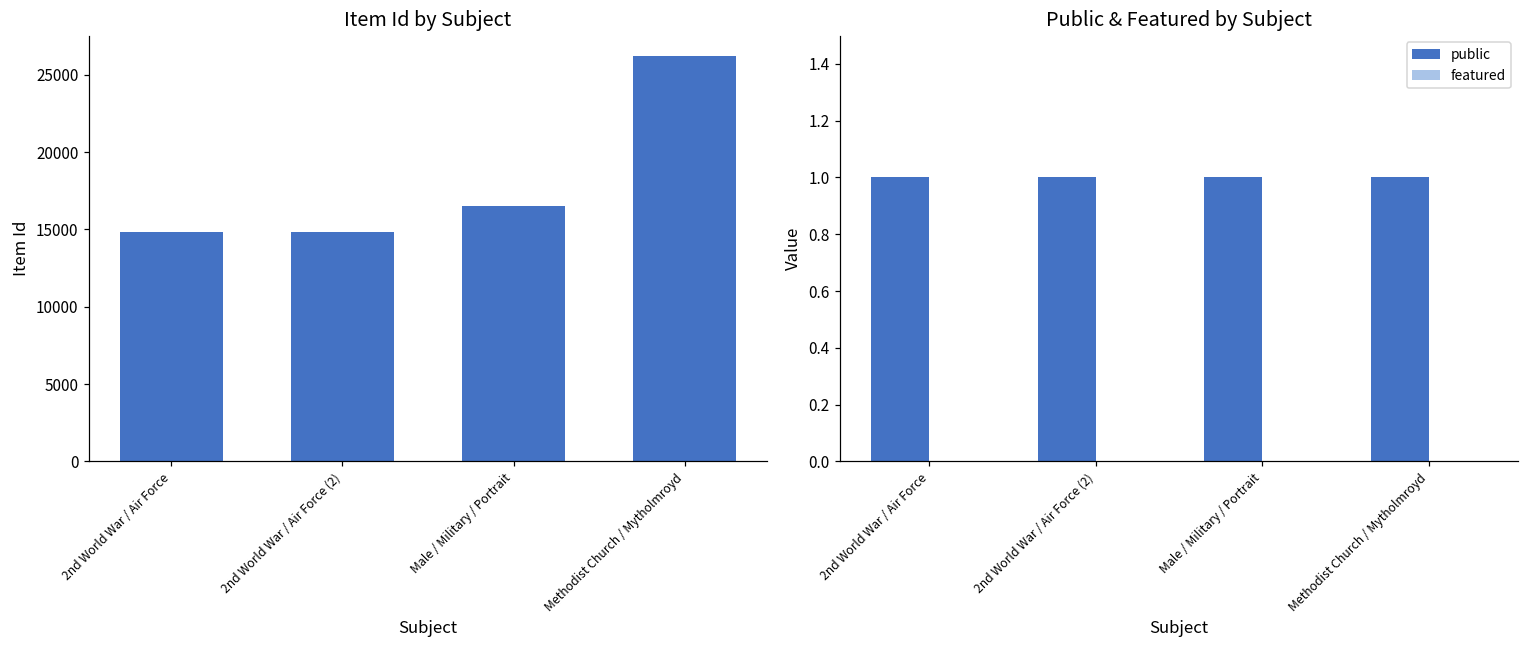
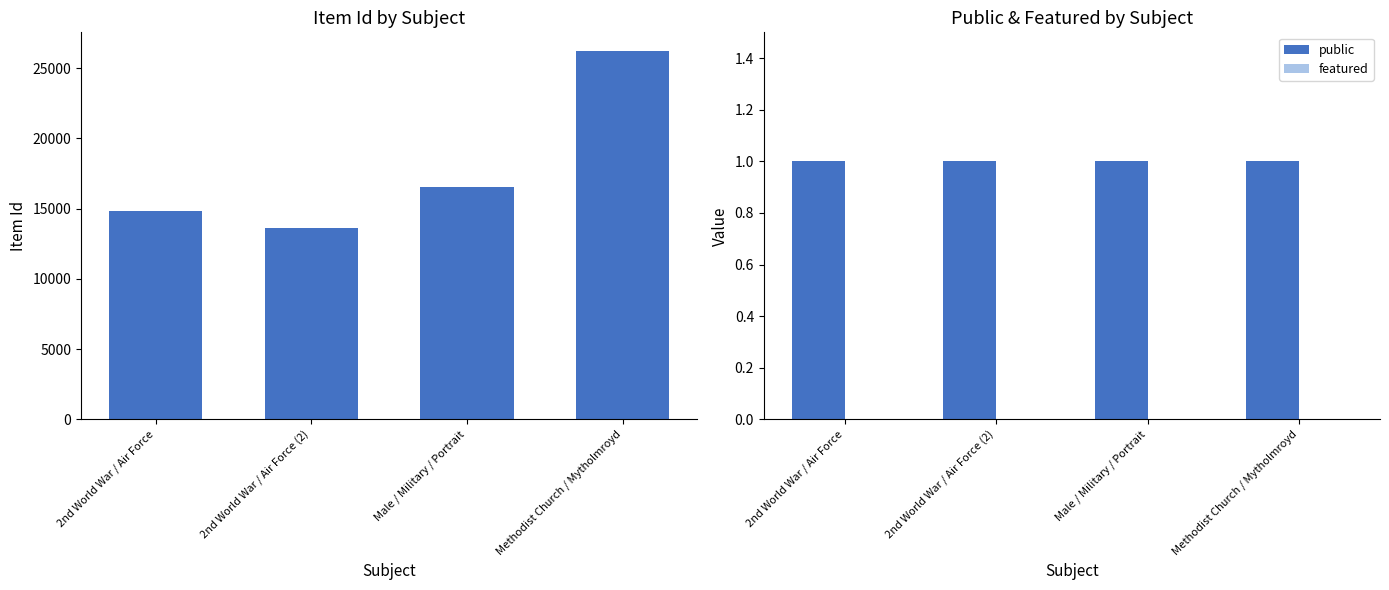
Item Id by Subject, 2nd World War / Air Force (2): 14800 -> 13600
